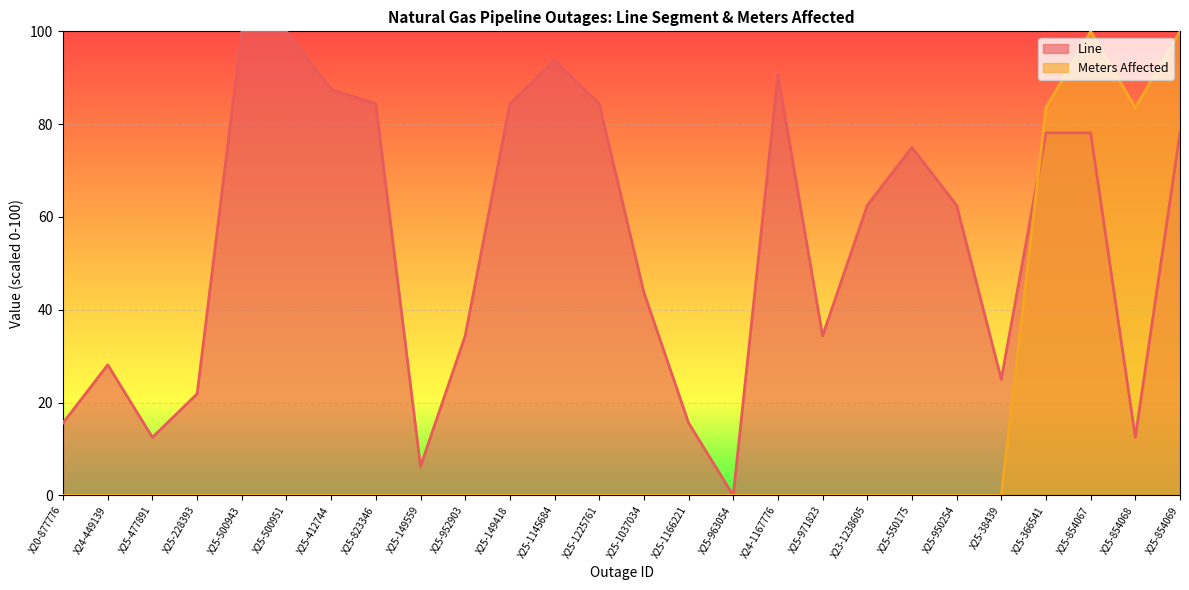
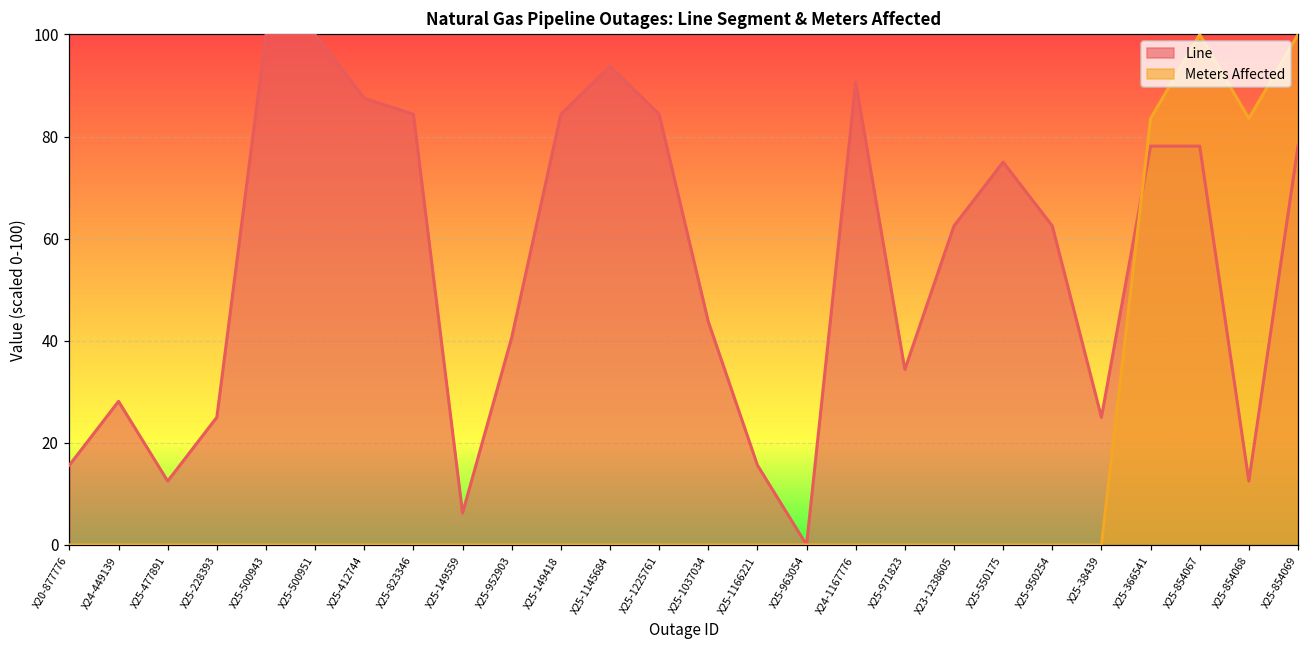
Line, X25-228393: 22 -> 25
Line, X25-952903: 34 -> 41
